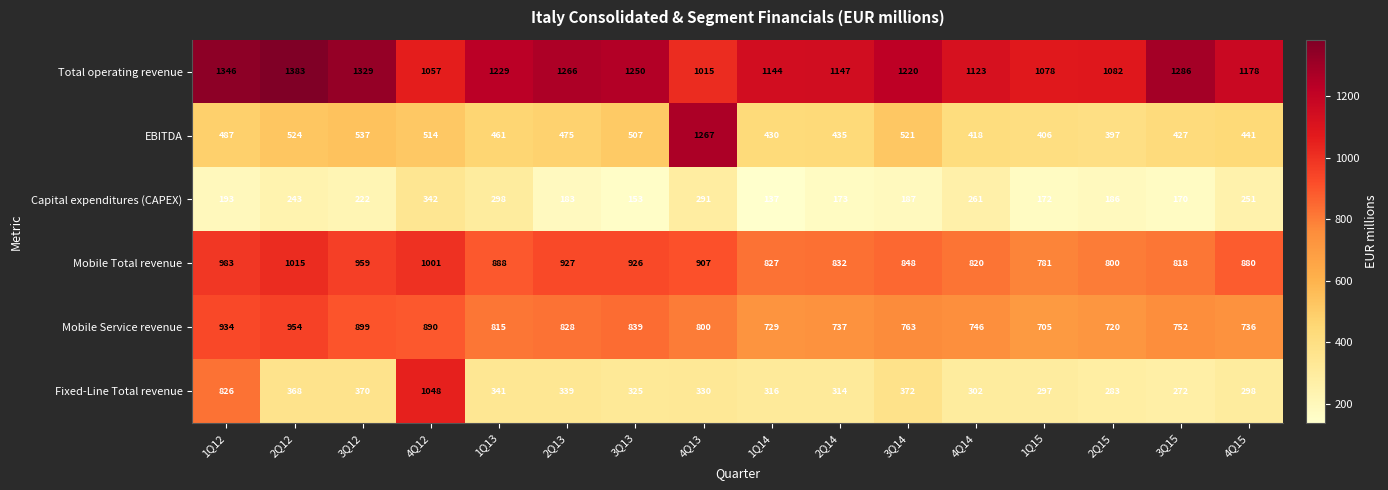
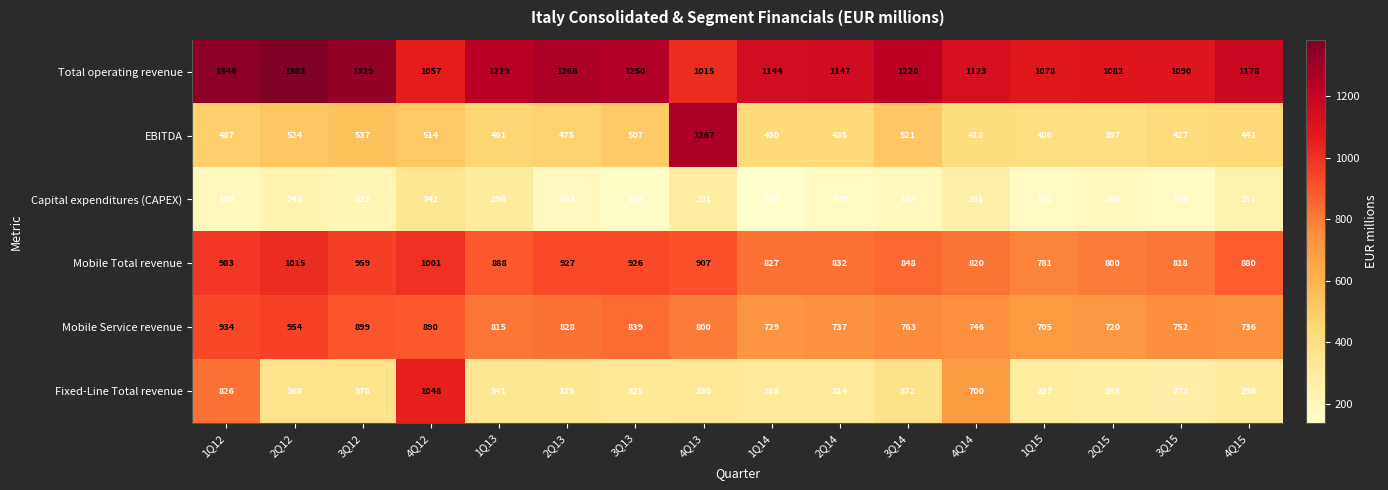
Total operating revenue, 3Q15: 1286 -> 1090
Fixed-Line Total revenue, 4Q14: 302 -> 700
